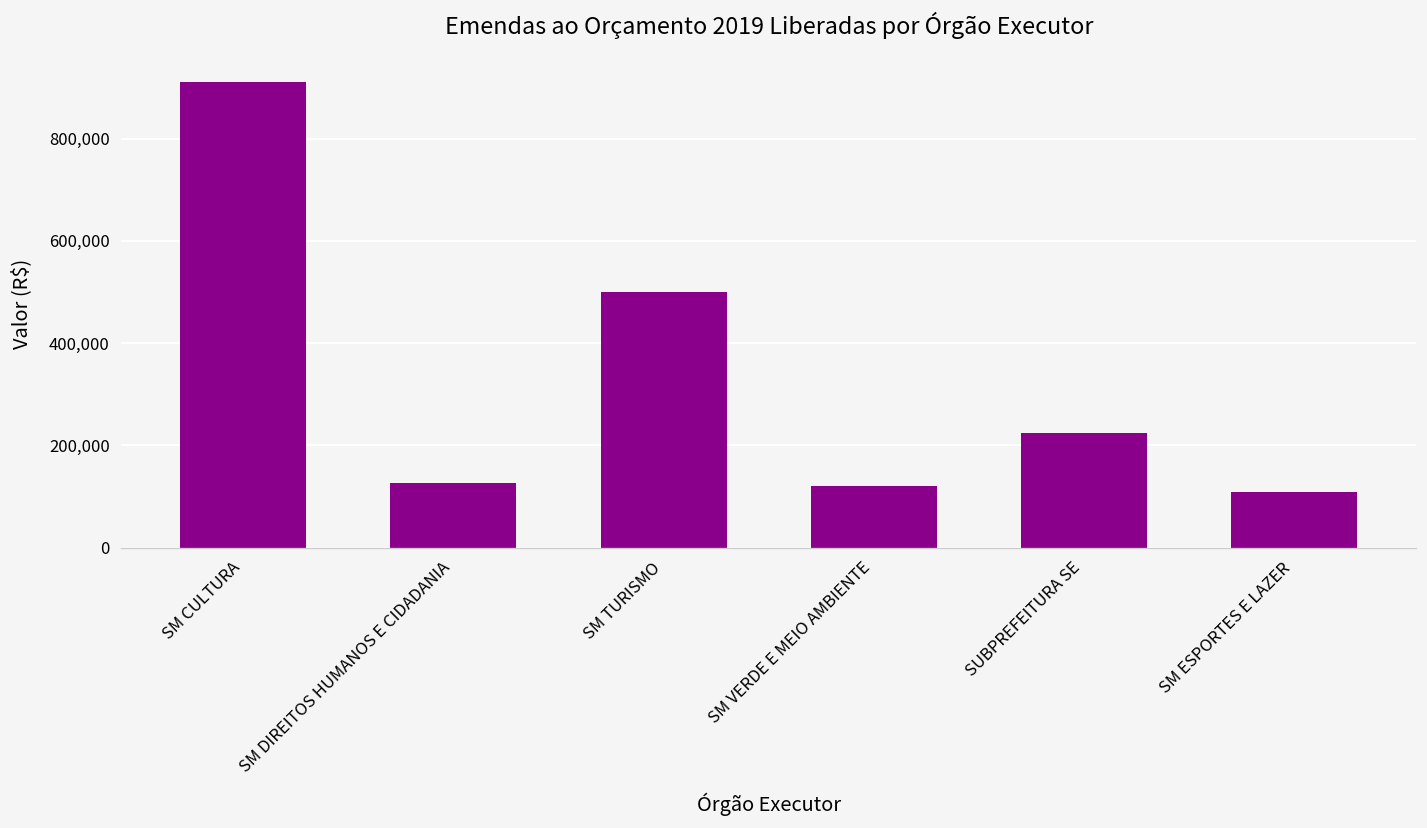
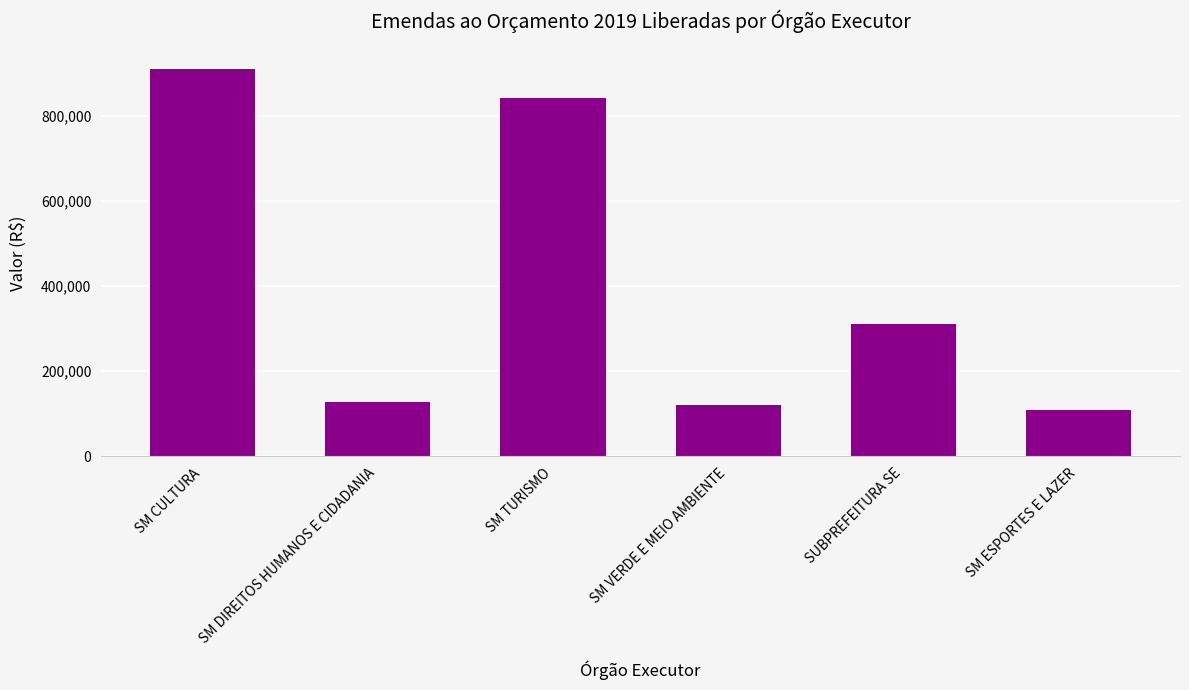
SM TURISMO: 500,000 -> 840,000
SUBPREFEITURA SE: 230,000 -> 310,000
